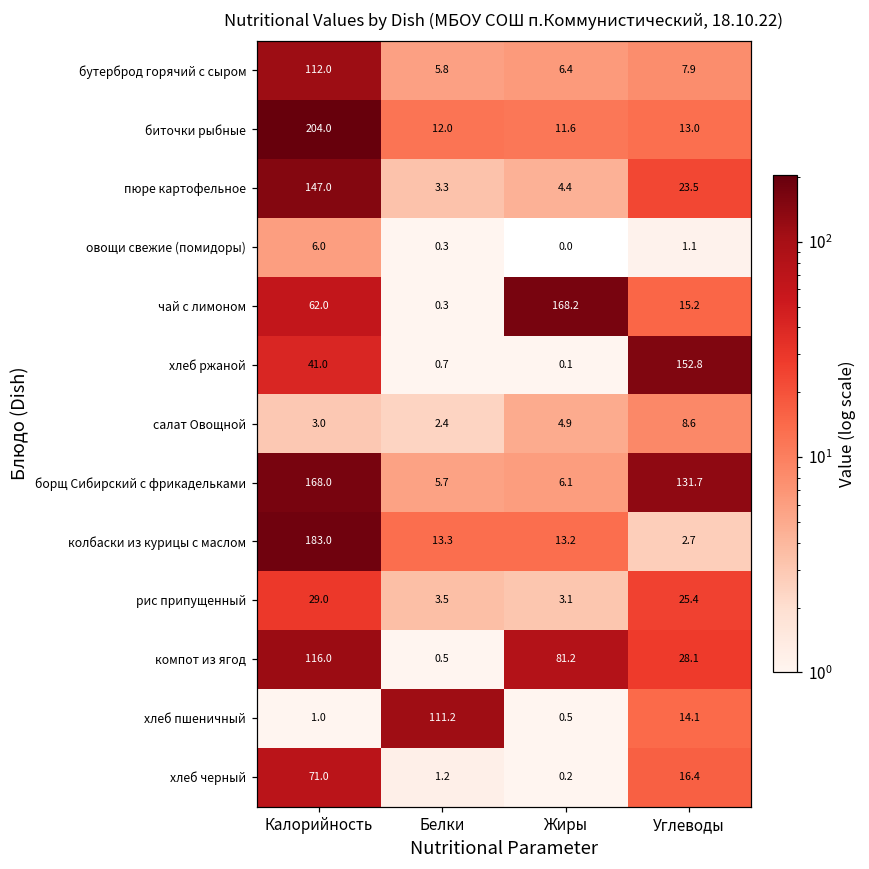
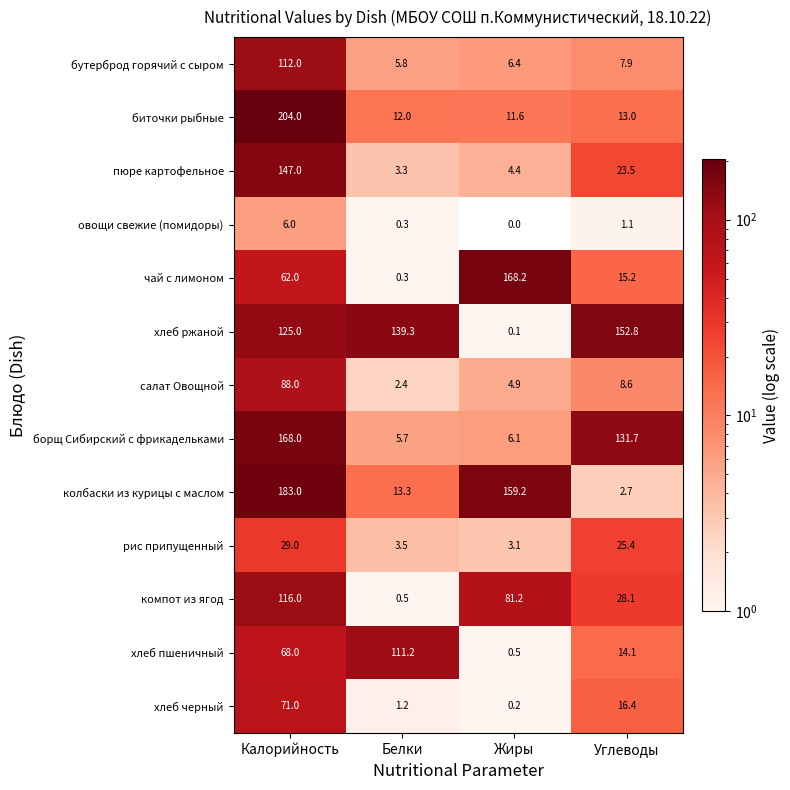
хлеб ржаной, Калорийность: 41.0 -> 125.0
хлеб ржаной, Белки: 0.7 -> 139.3
салат Овощной, Калорийность: 3.0 -> 88.0
колбаски из курицы с маслом, Жиры: 13.2 -> 159.2
хлеб пшеничный, Калорийность: 1.0 -> 68.0
